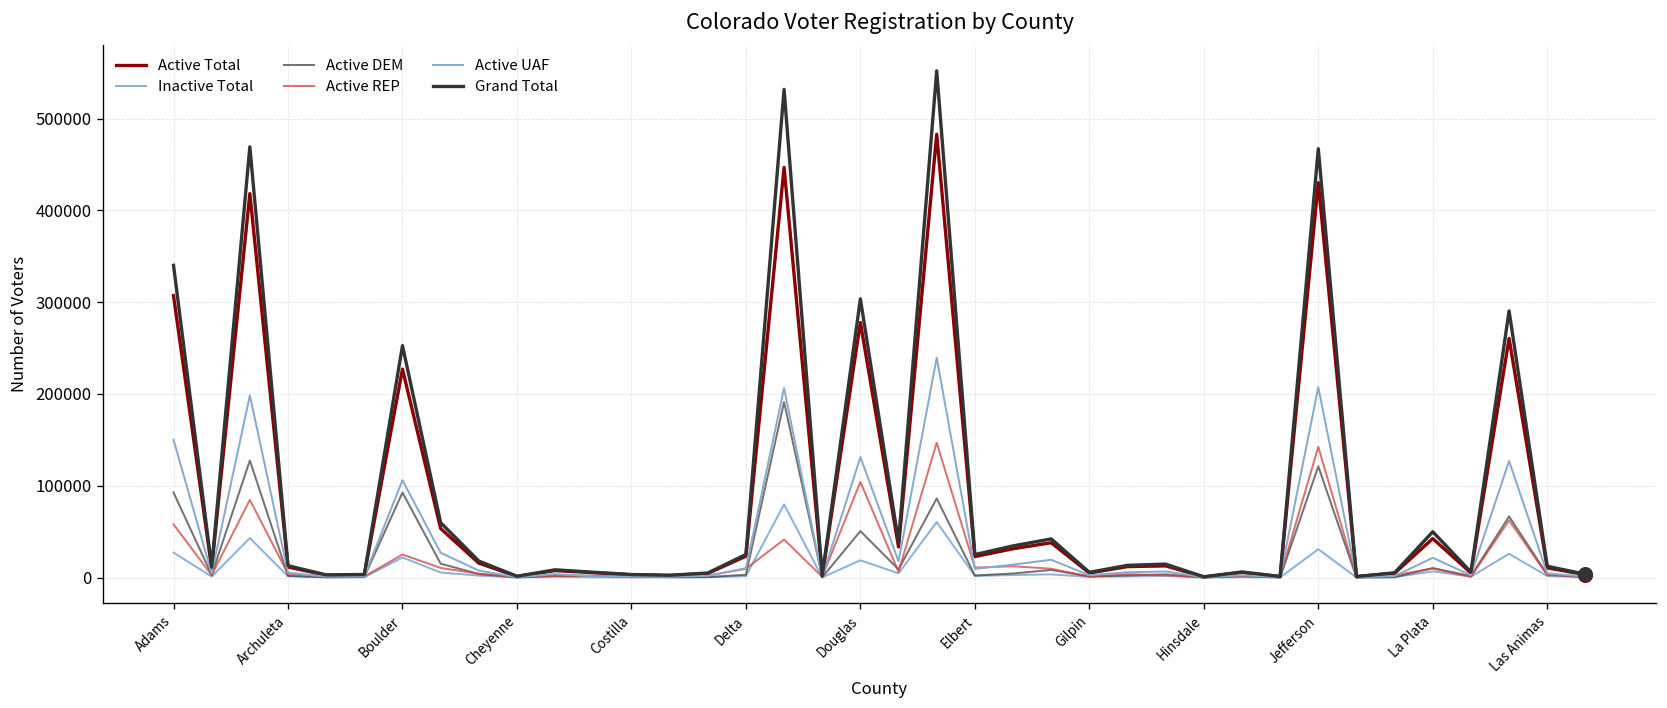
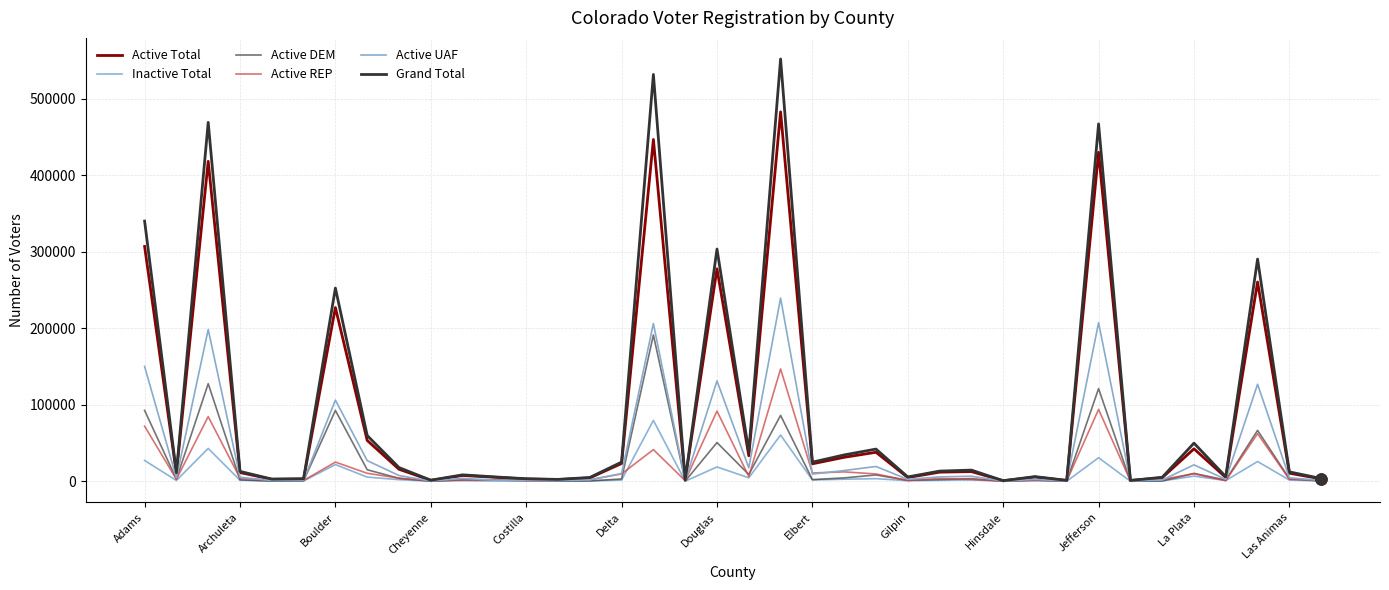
Active REP, Adams: 60000 -> 70000
Active REP, Douglas: 100000 -> 90000
Active REP, Jefferson: 140000 -> 90000
